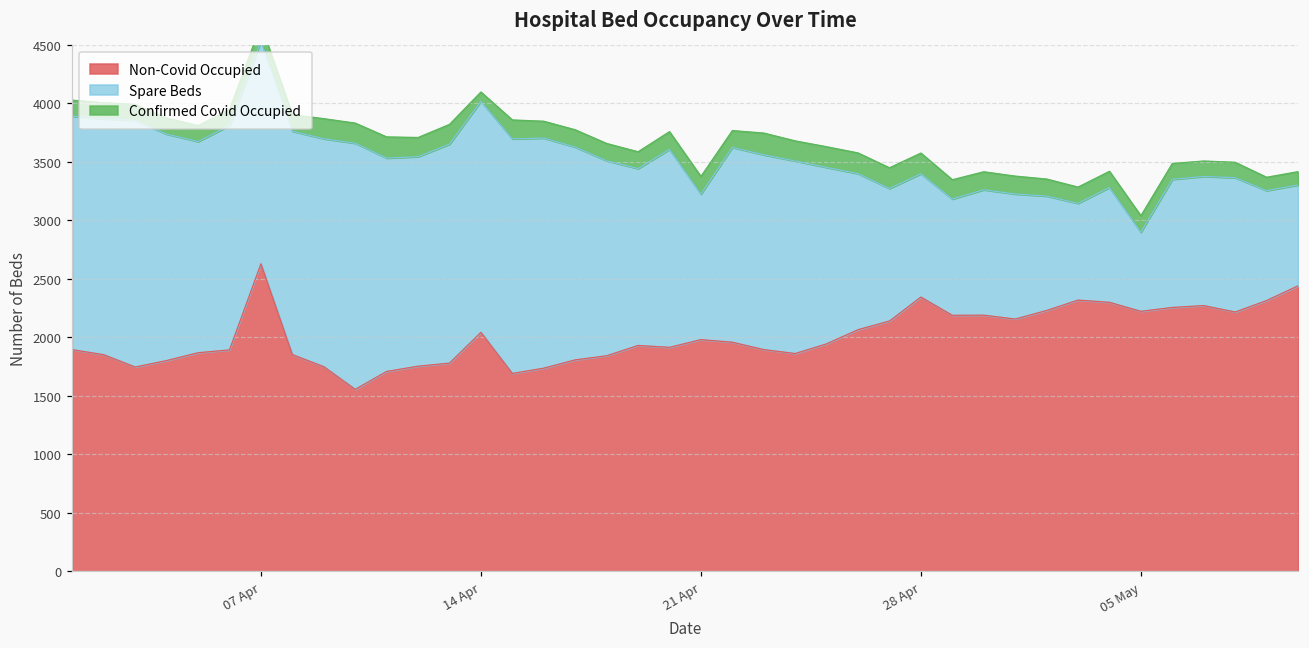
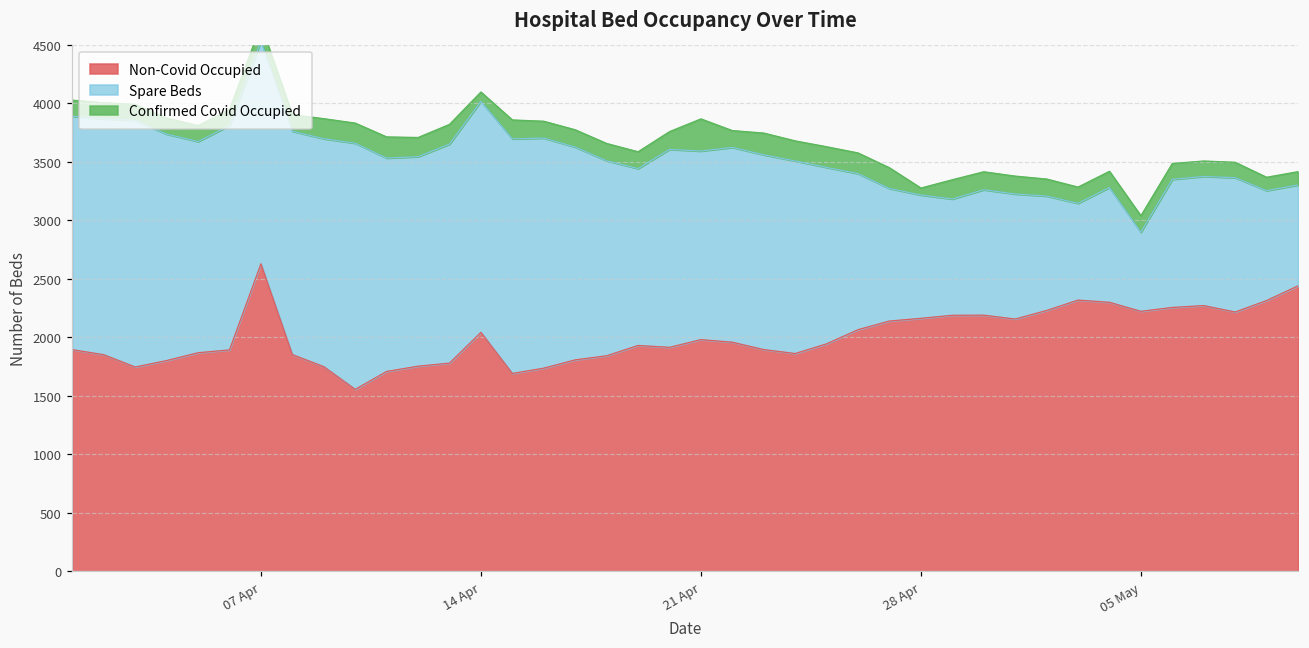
Spare Beds, 21 Apr: 1240 -> 1610
Confirmed Covid Occupied, 21 Apr: 150 -> 280
Non-Covid Occupied, 28 Apr: 2340 -> 2160
Confirmed Covid Occupied, 28 Apr: 180 -> 60
